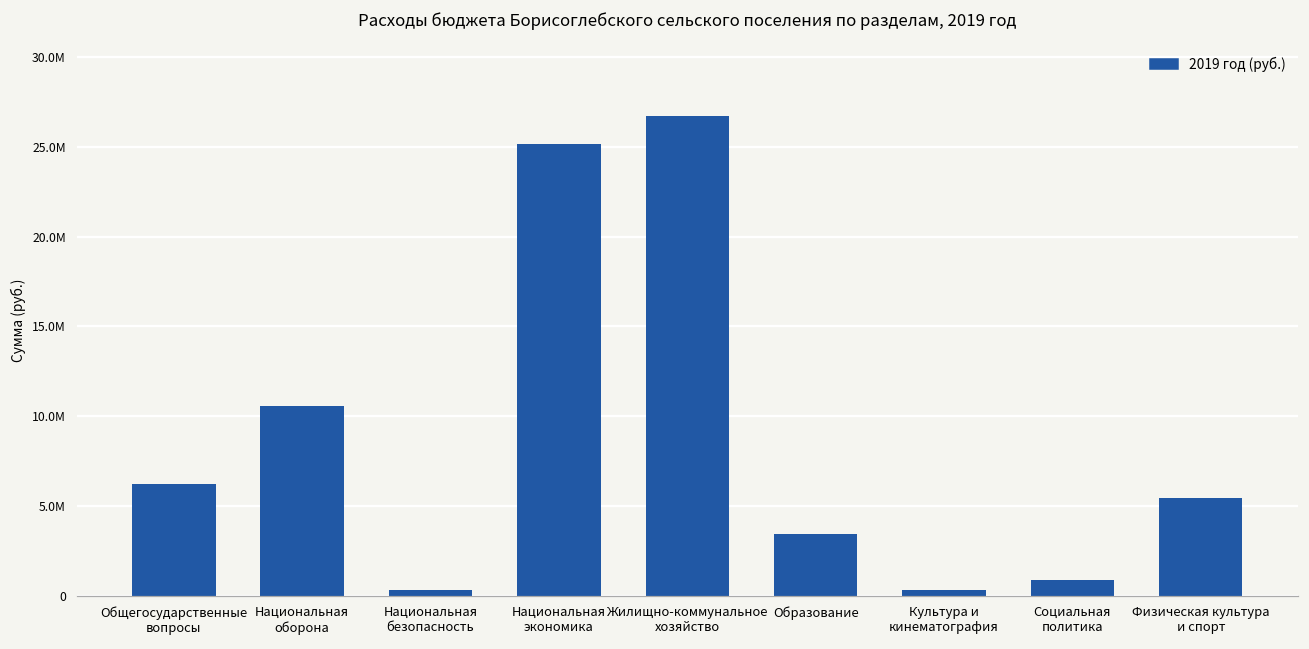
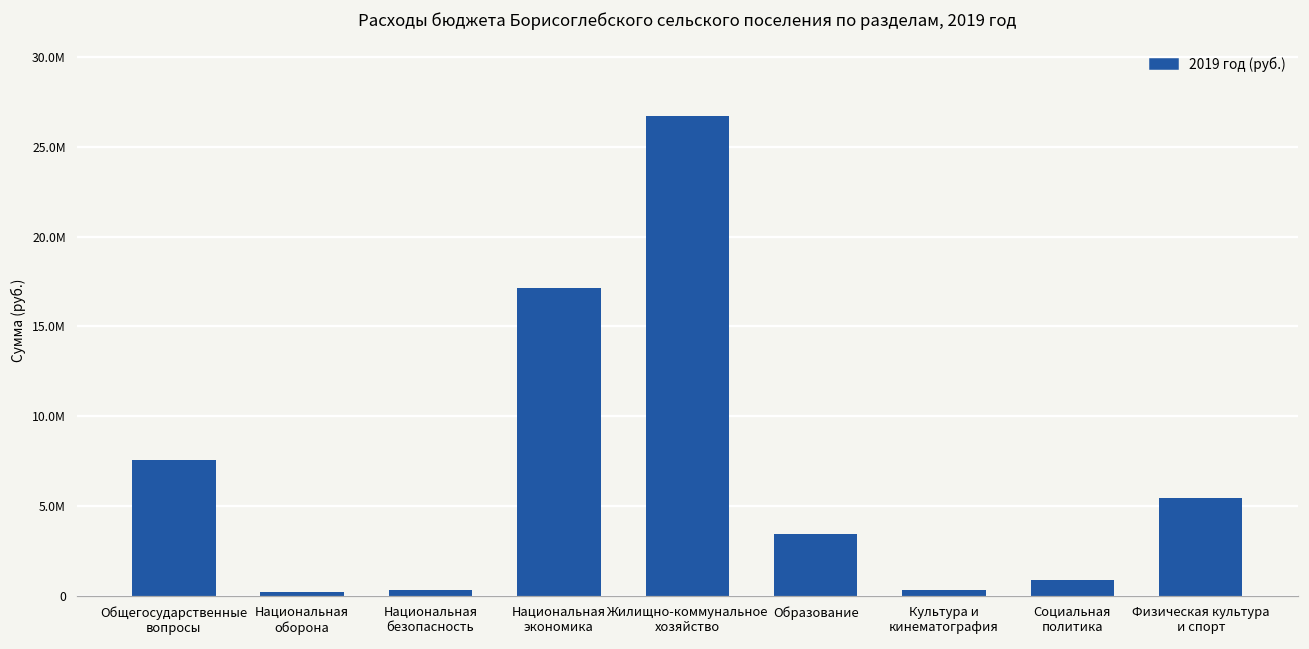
Общегосударственные вопросы: 6200000 -> 7600000
Национальная оборона: 10600000 -> 200000
Национальная экономика: 25100000 -> 17100000
